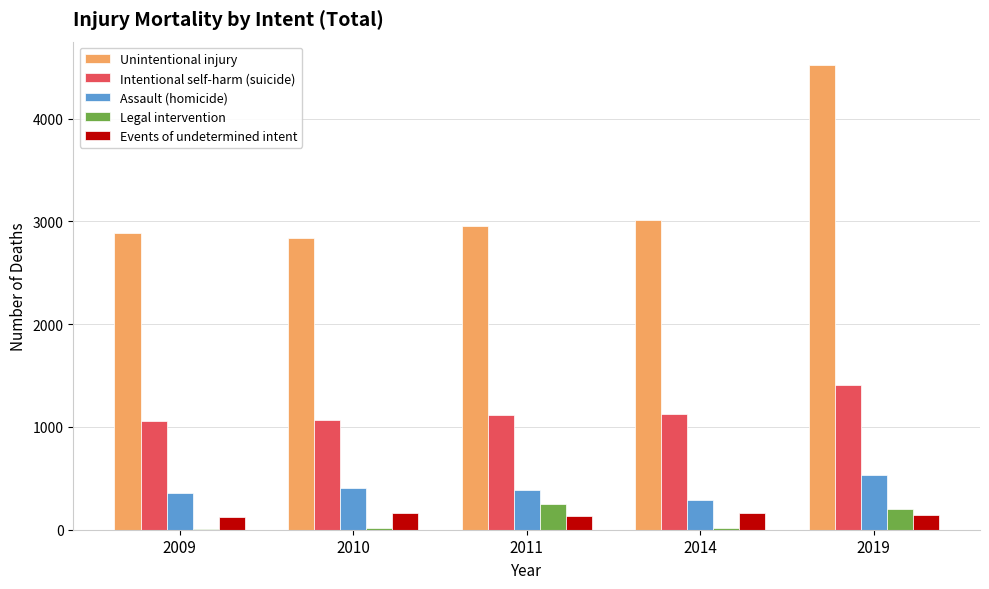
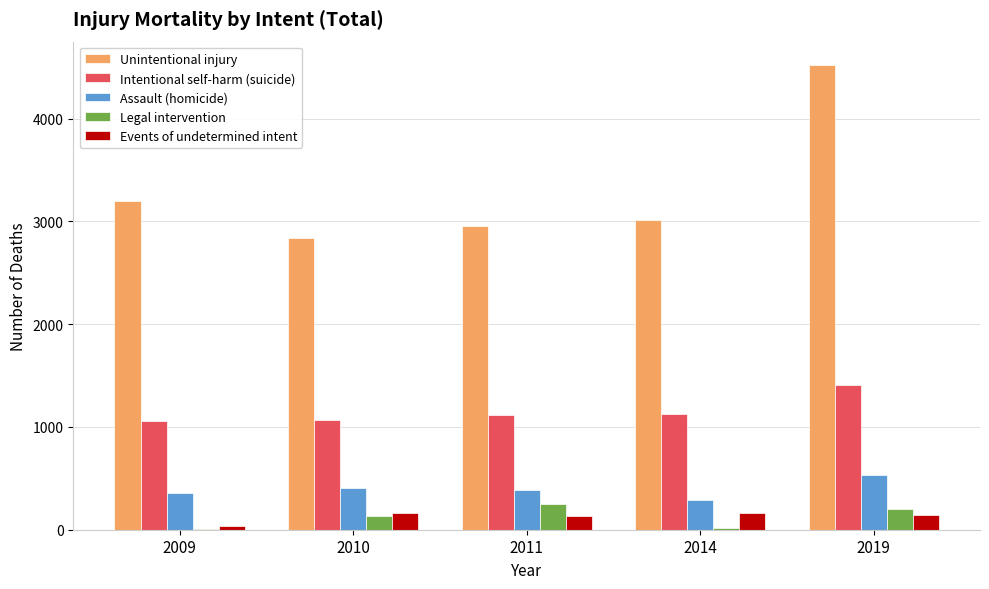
Unintentional injury, 2009: 2890 -> 3200
Events of undetermined intent, 2009: 120 -> 40
Legal intervention, 2010: 10 -> 130
